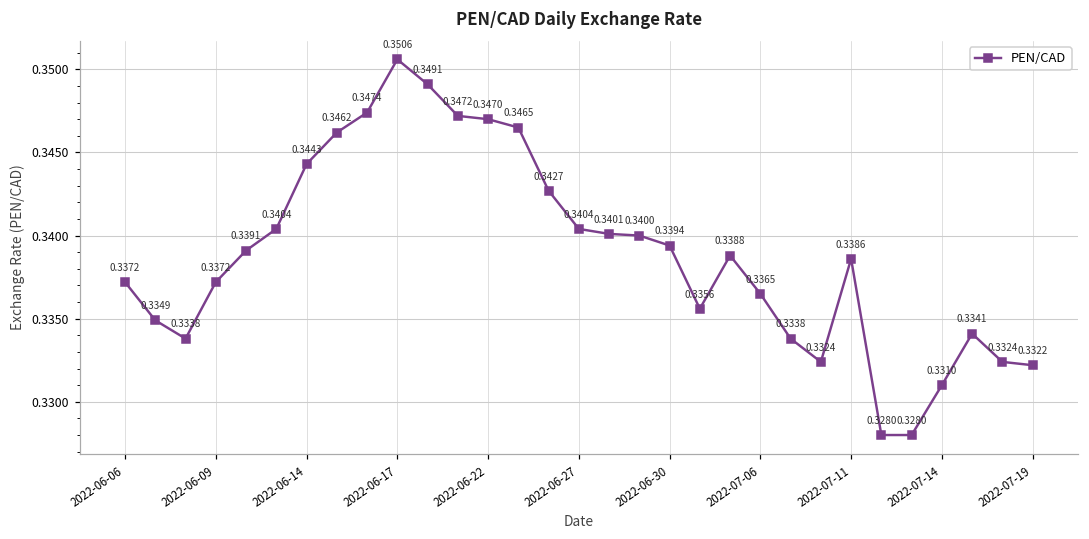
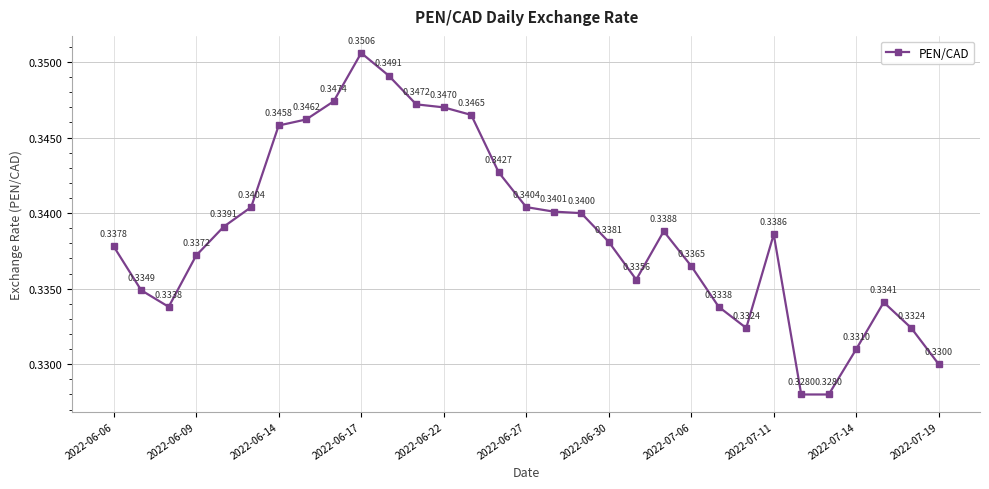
2022-06-06: 0.3372 -> 0.3378
2022-06-14: 0.3443 -> 0.3458
2022-06-30: 0.3394 -> 0.3381
2022-07-19: 0.3322 -> 0.3300
